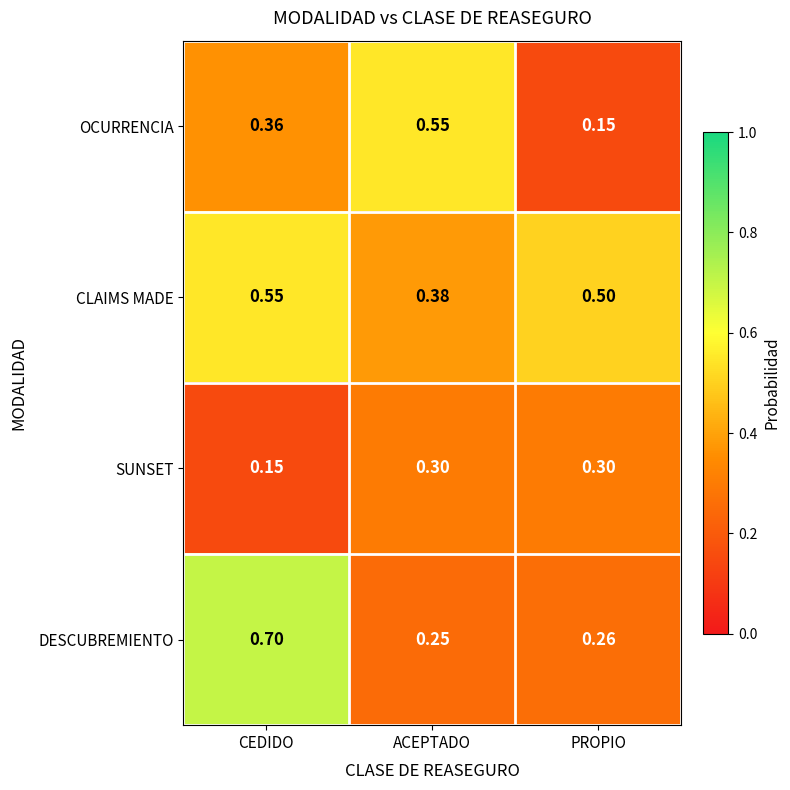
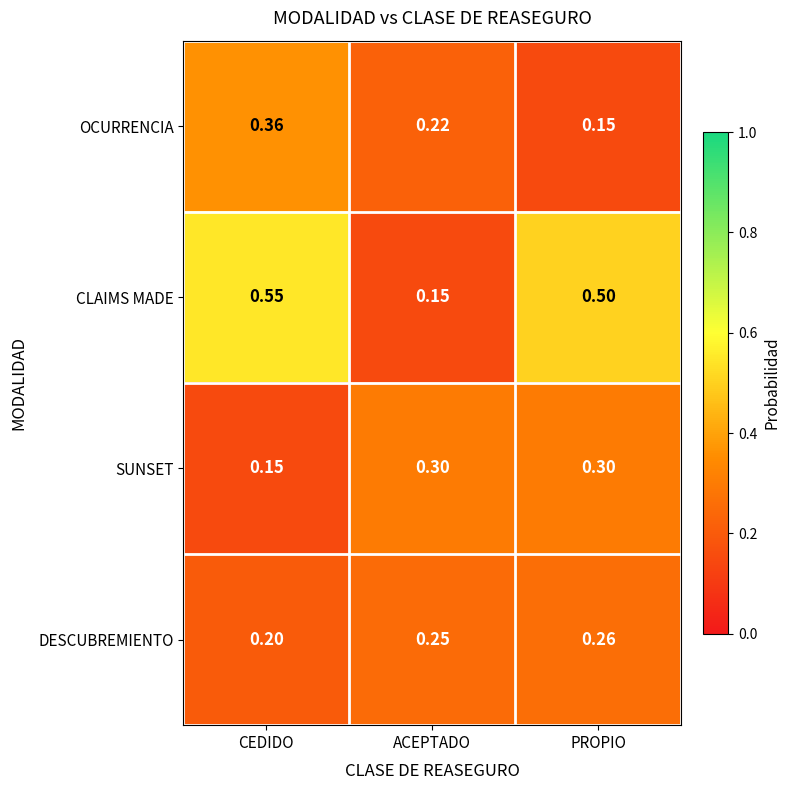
OCURRENCIA, ACEPTADO: 0.55 -> 0.22
CLAIMS MADE, ACEPTADO: 0.38 -> 0.15
DESCUBREMIENTO, CEDIDO: 0.70 -> 0.20
